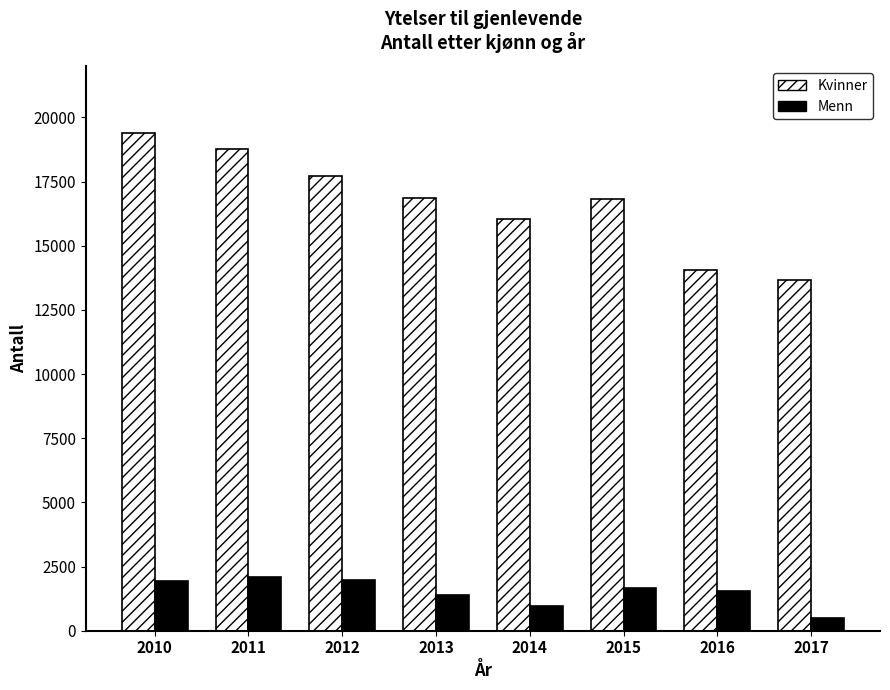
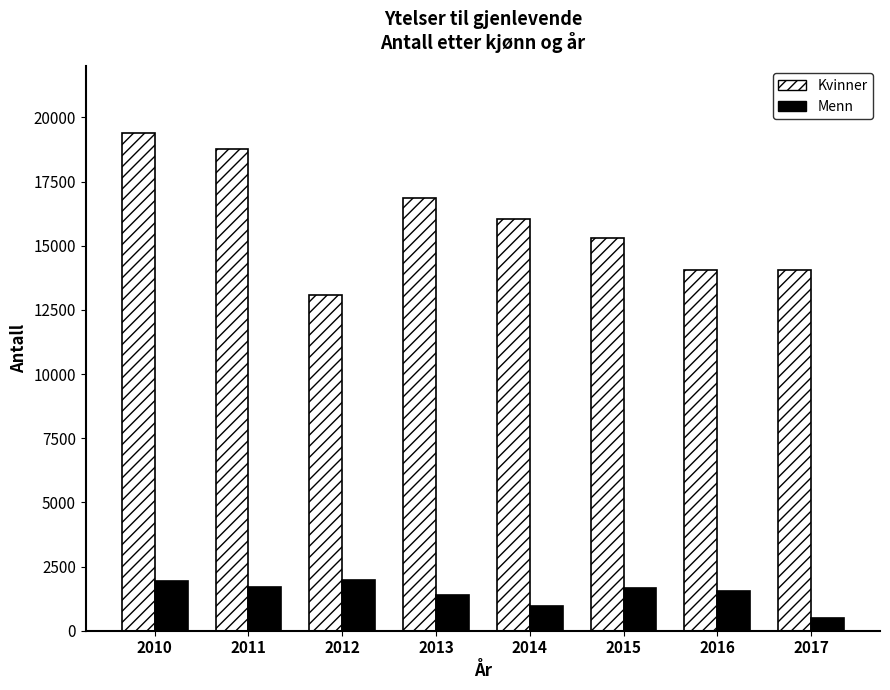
Menn, 2011: 2100 -> 1700
Kvinner, 2012: 17700 -> 13100
Kvinner, 2015: 16800 -> 15300
Kvinner, 2017: 13700 -> 14100
